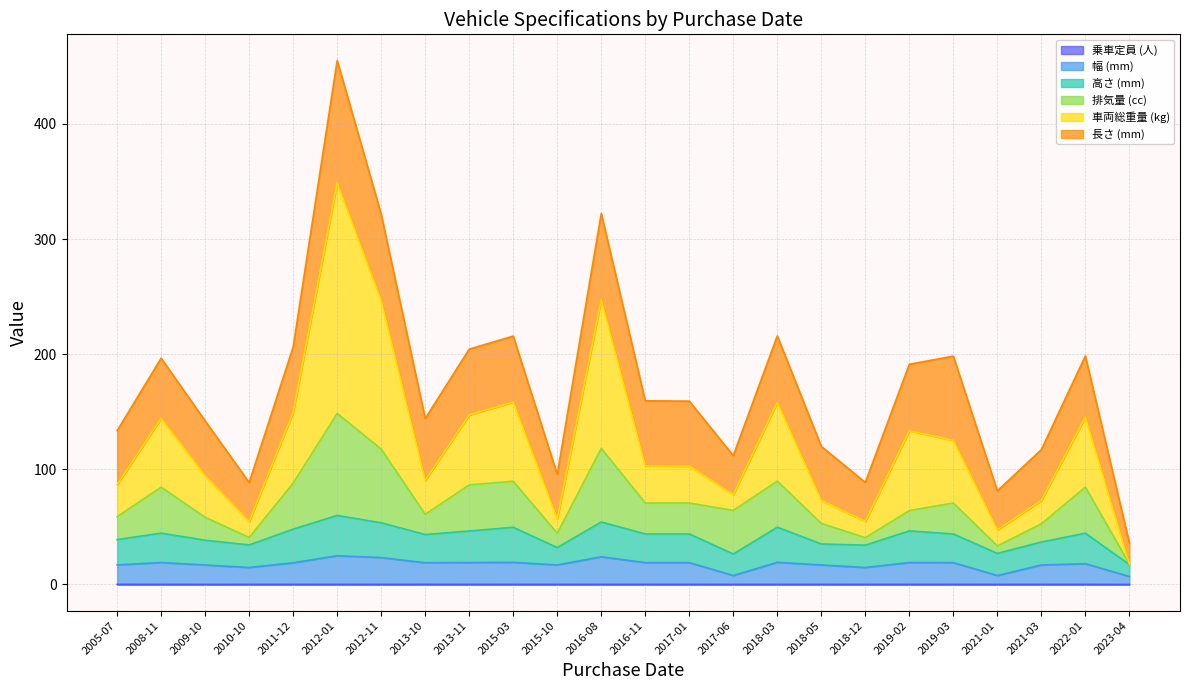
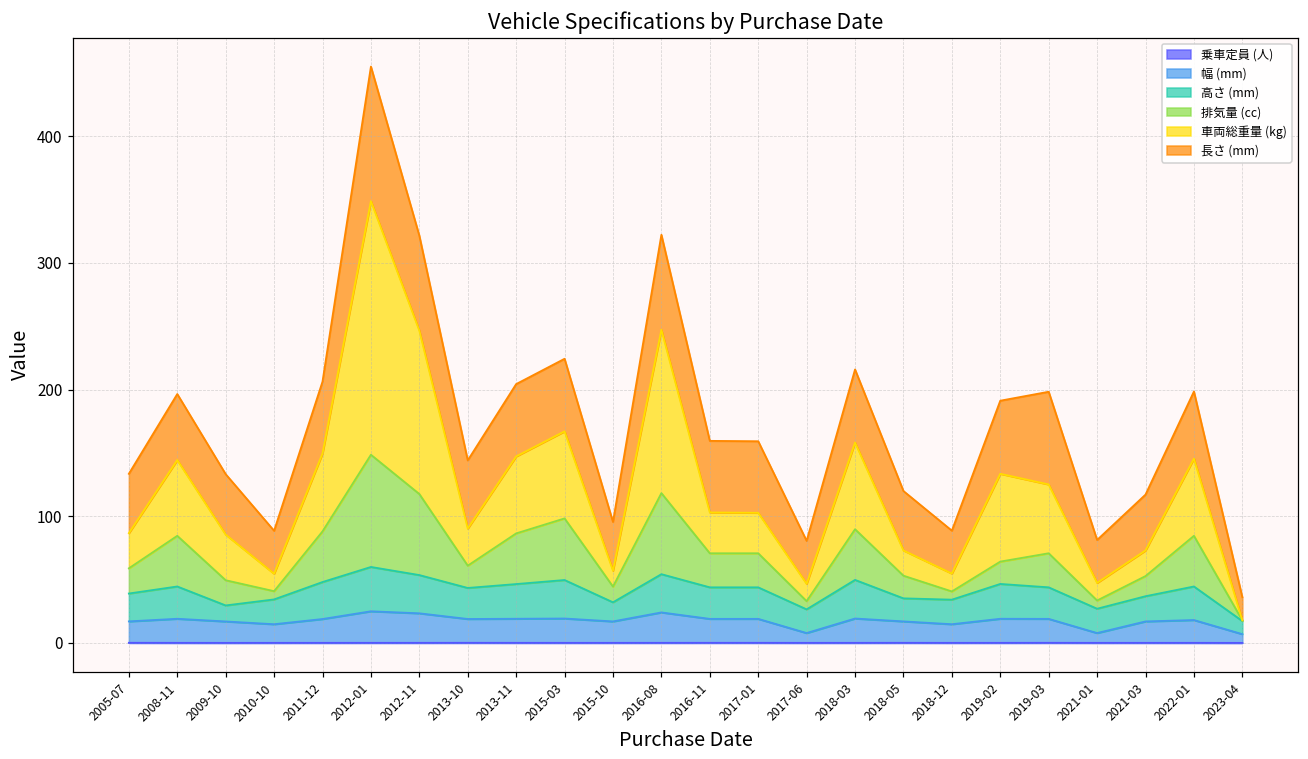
高さ (mm), 2009-10: 22 -> 13
排気量 (cc), 2015-03: 40 -> 49
排気量 (cc), 2017-06: 38 -> 7
